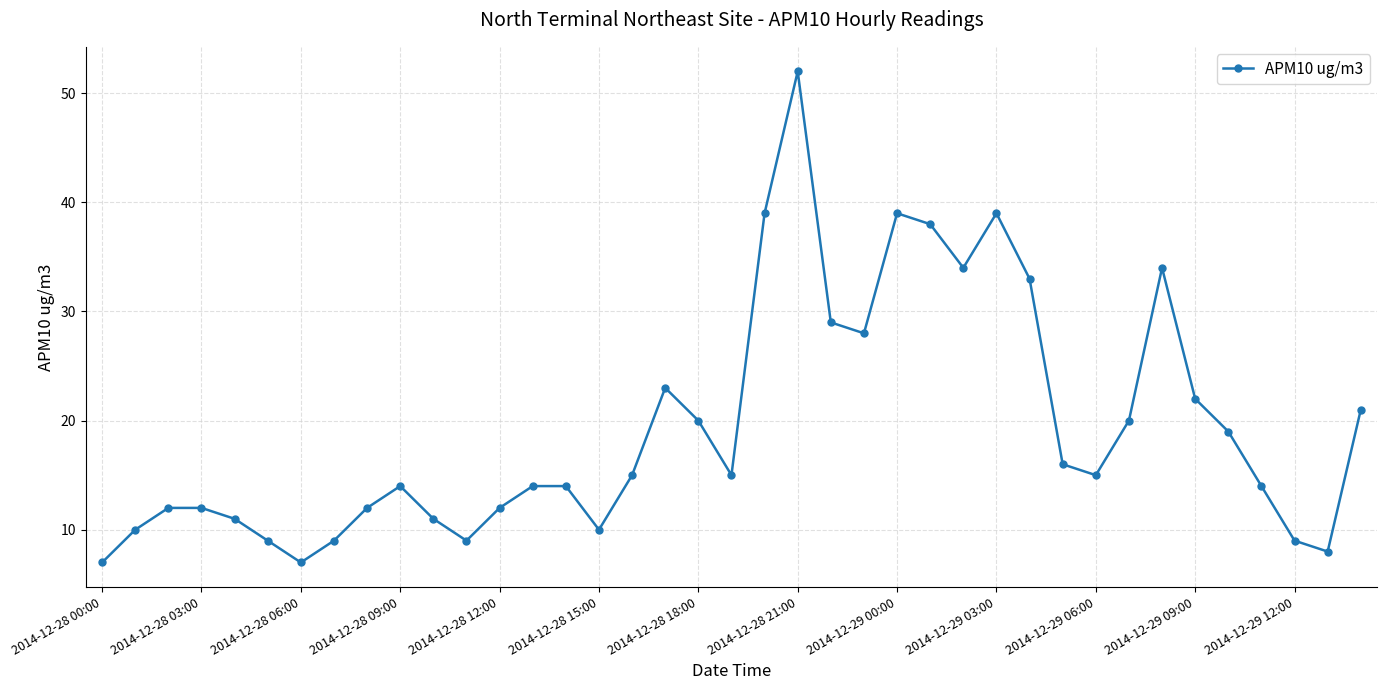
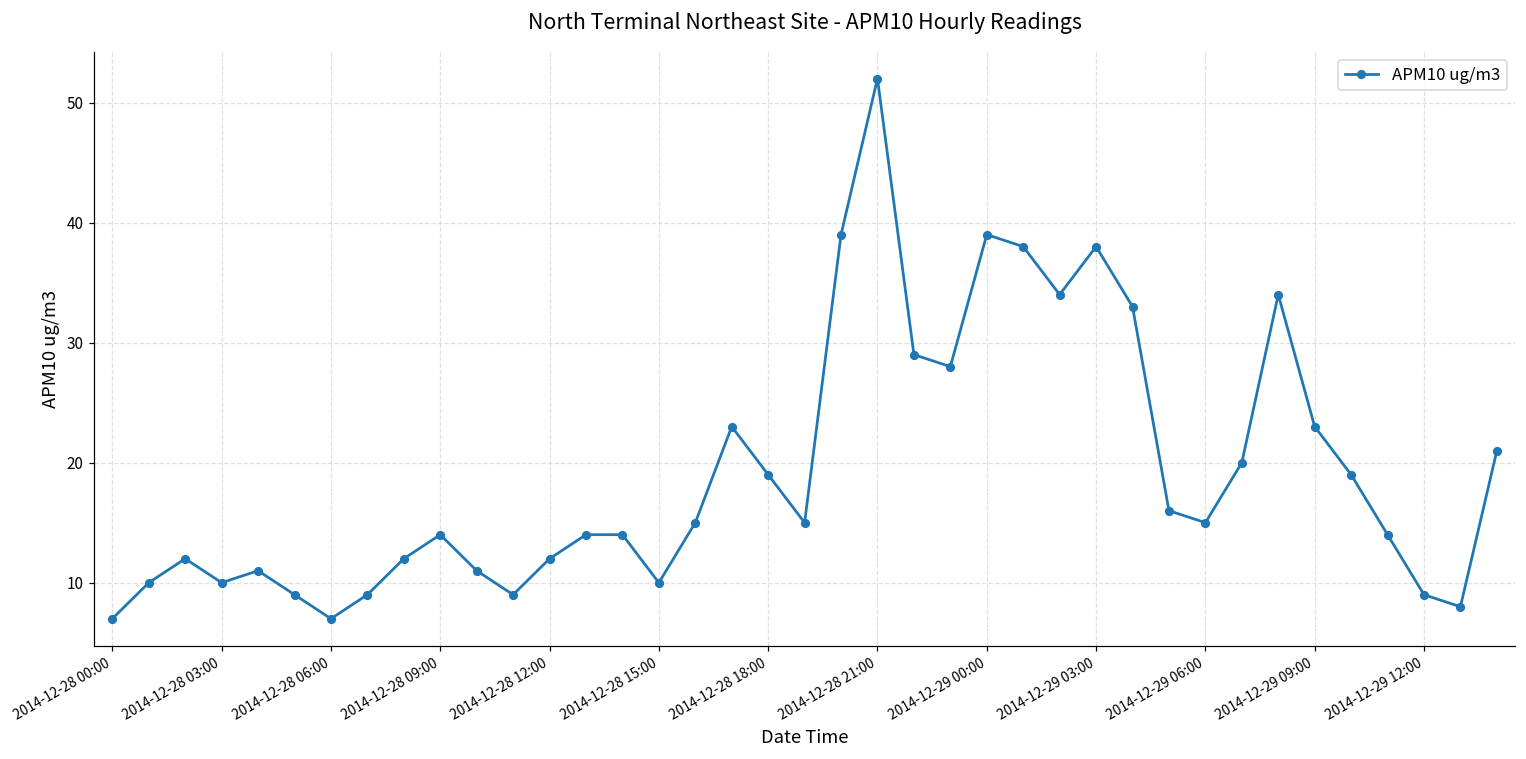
2014-12-28 03:00: 12 -> 10
2014-12-28 18:00: 20 -> 19
2014-12-29 03:00: 39 -> 38
2014-12-29 09:00: 22 -> 23
